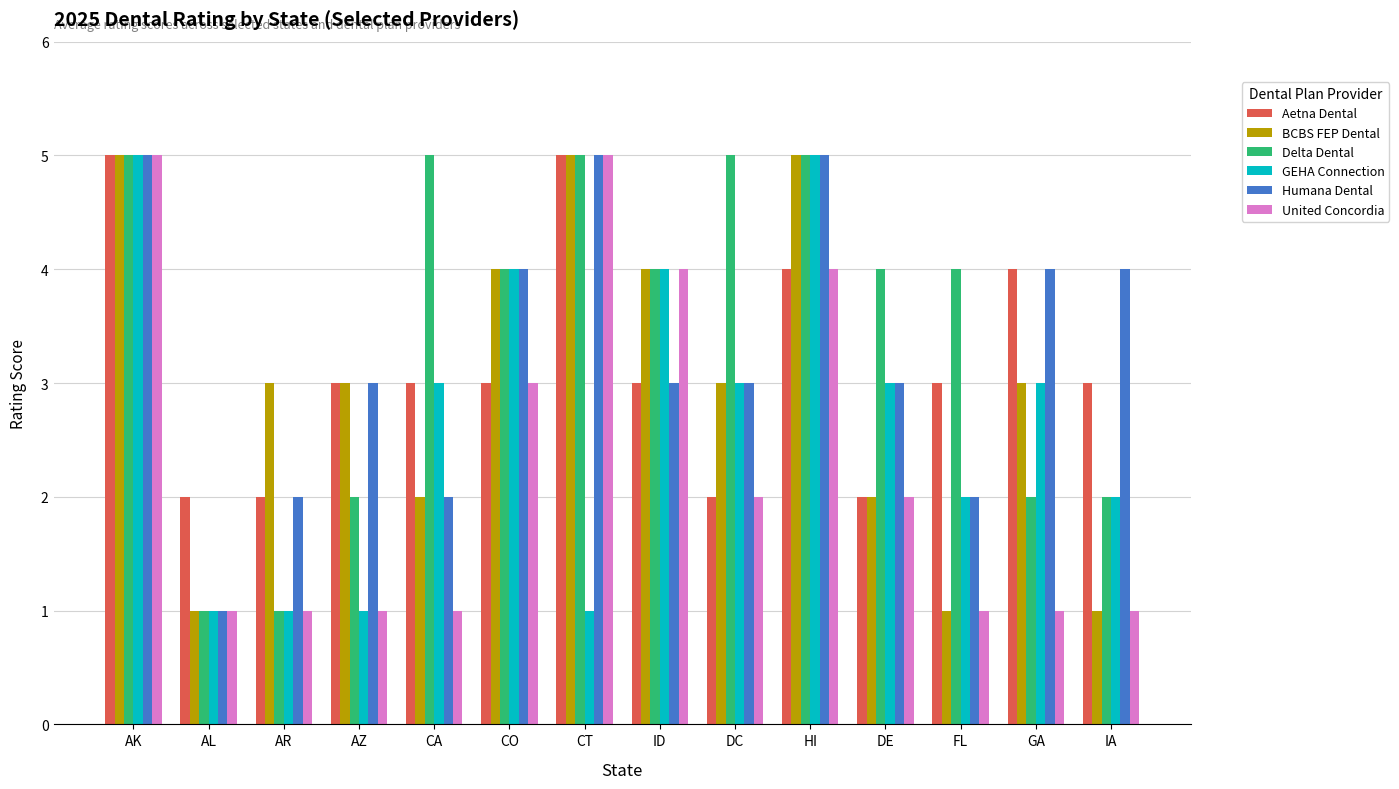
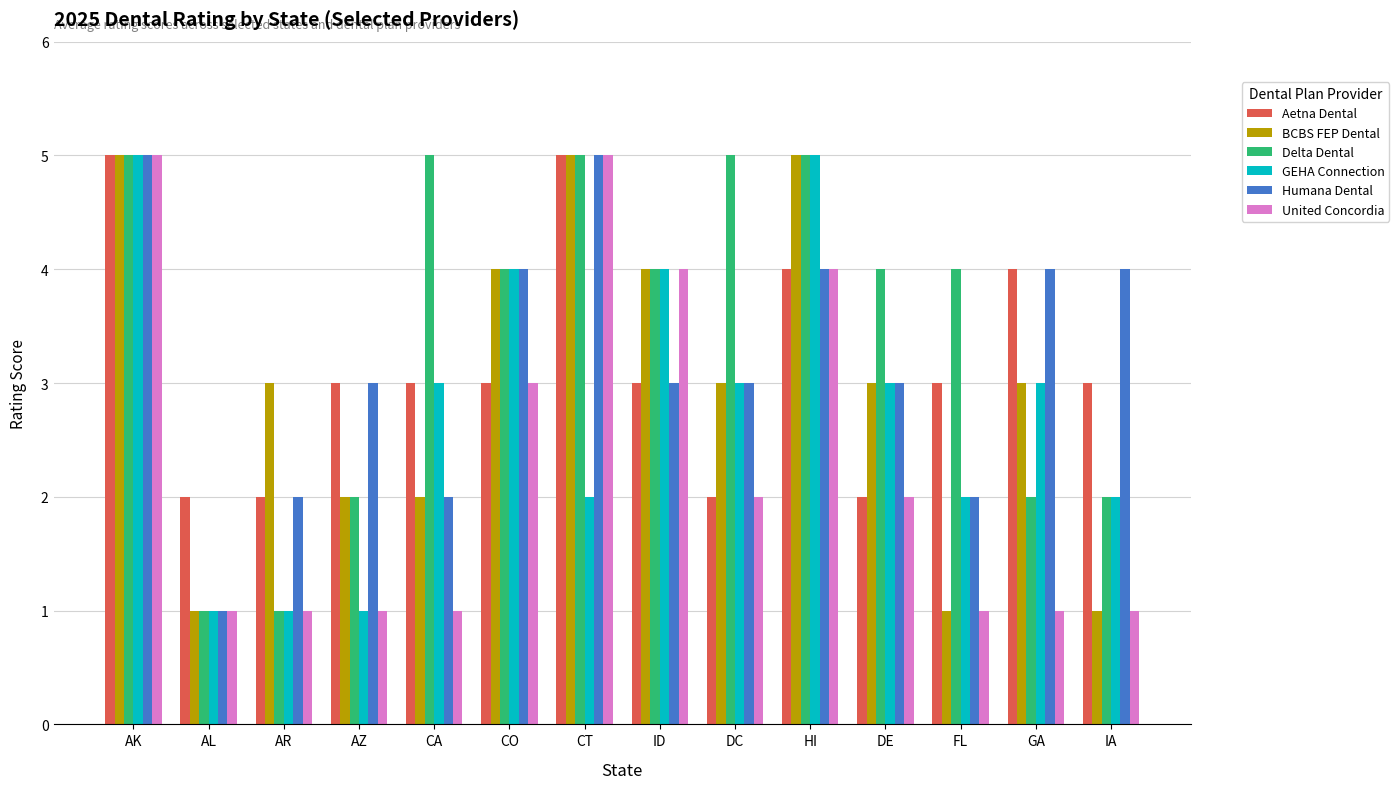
BCBS FEP Dental, AZ: 3 -> 2
GEHA Connection, CT: 1 -> 2
Humana Dental, HI: 5 -> 4
BCBS FEP Dental, DE: 2 -> 3
